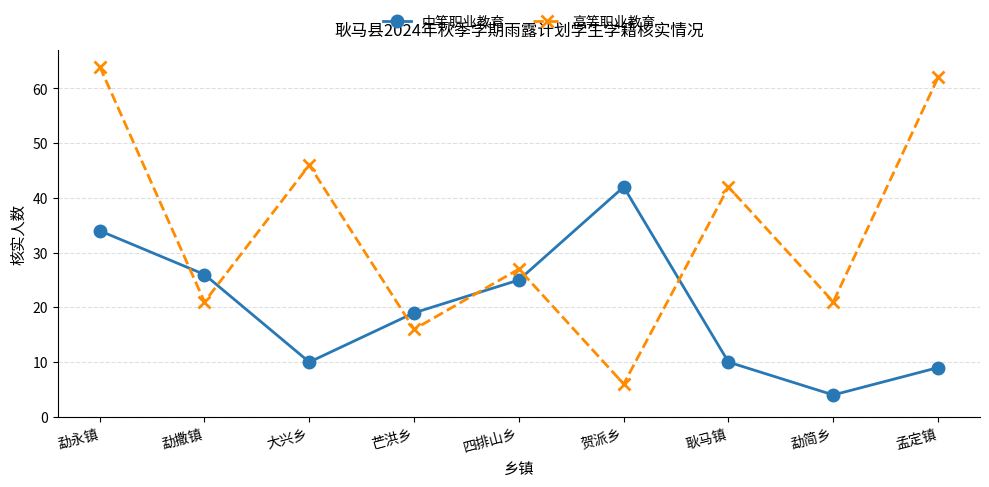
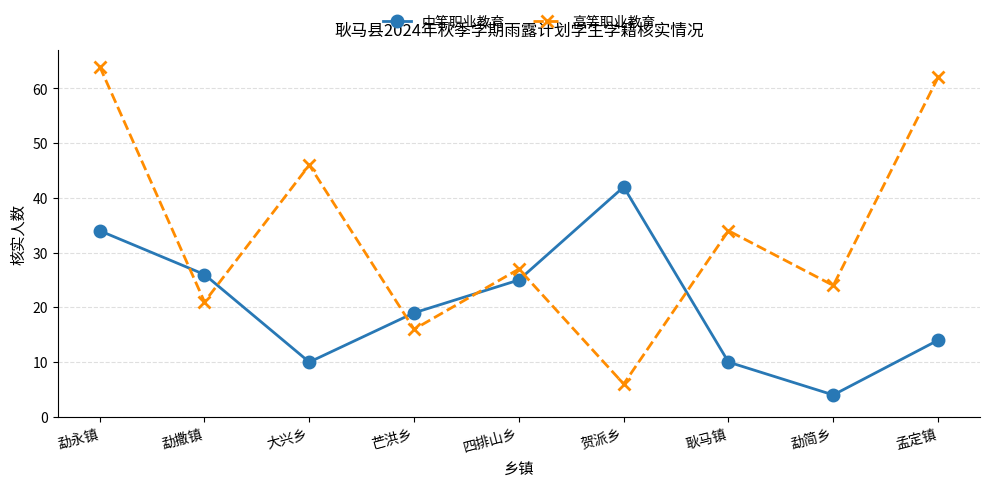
高等职业教育, 耿马镇: 42 -> 34
高等职业教育, 勐简乡: 21 -> 24
中等职业教育, 孟定镇: 9 -> 14
